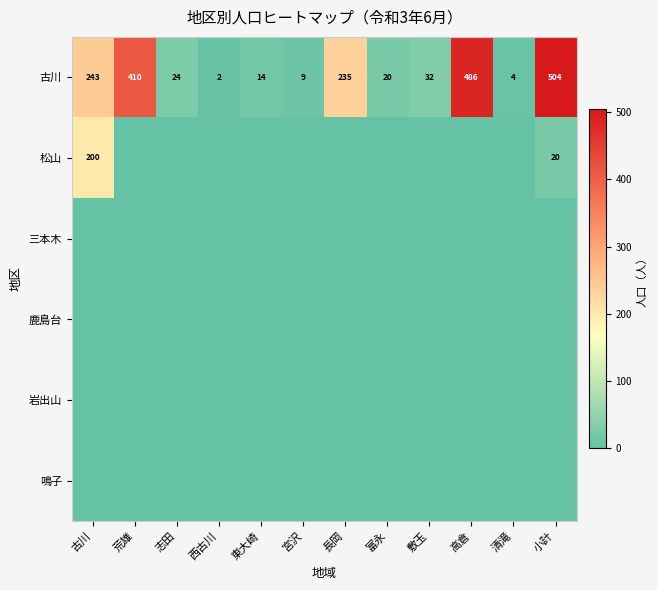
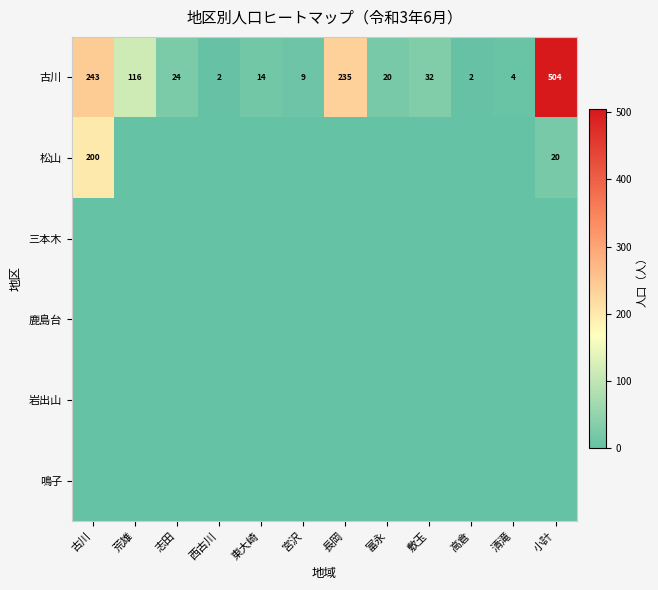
古川, 荒雄: 410 -> 116
古川, 高倉: 486 -> 2
